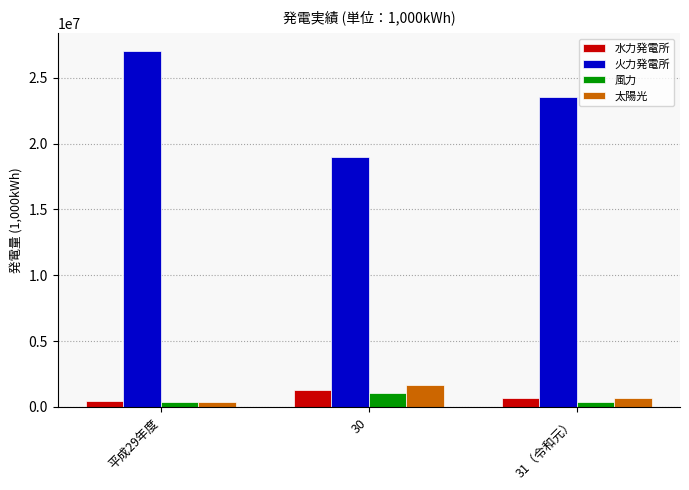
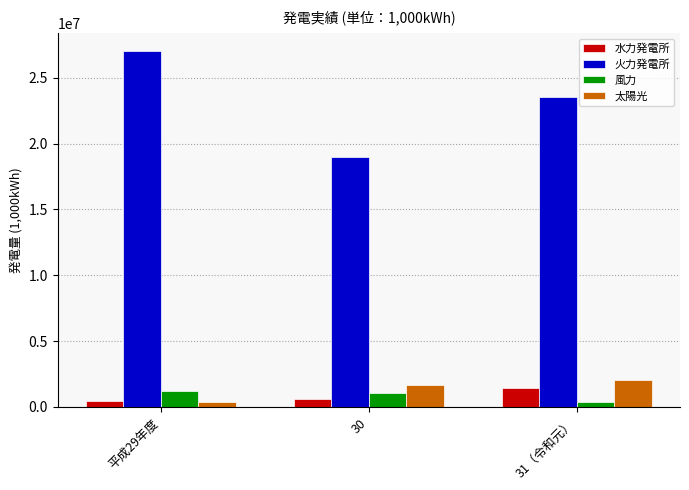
風力, 平成29年度: 400000 -> 1200000
水力発電所, 30: 1300000 -> 600000
水力発電所, 31（令和元）: 700000 -> 1400000
太陽光, 31（令和元）: 700000 -> 2100000
